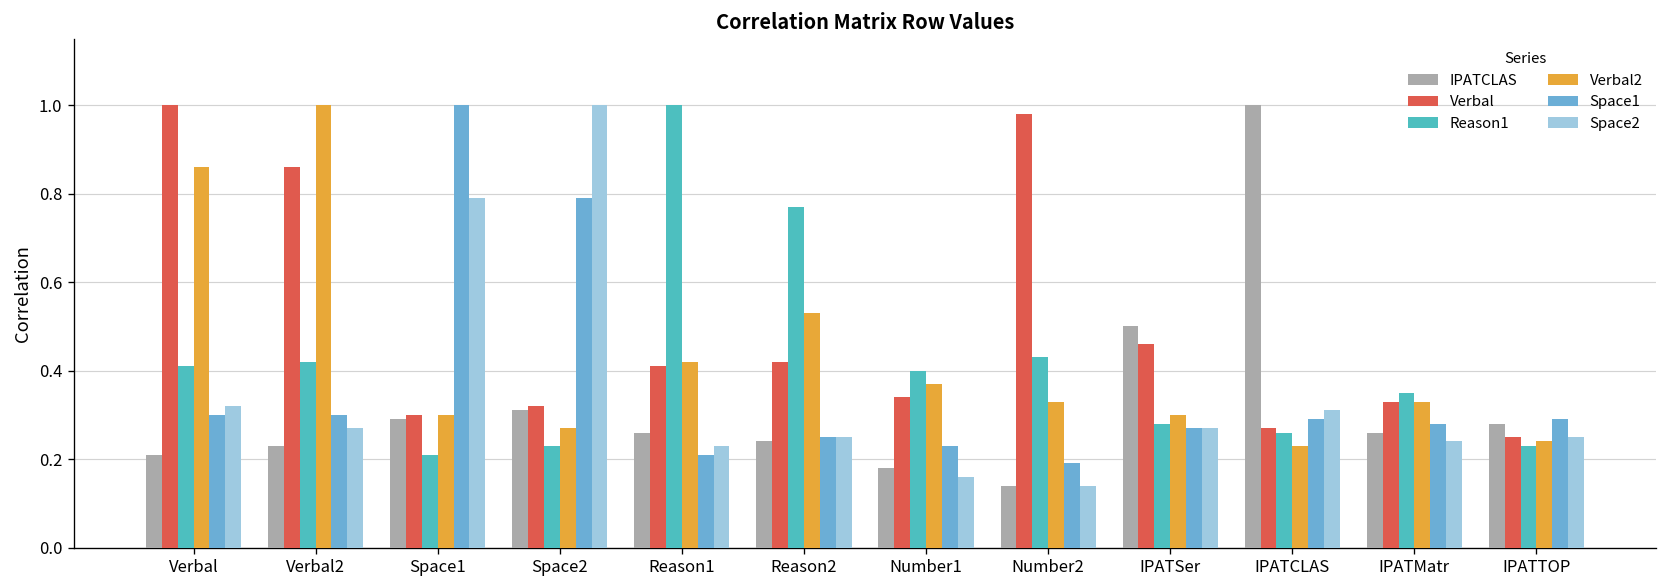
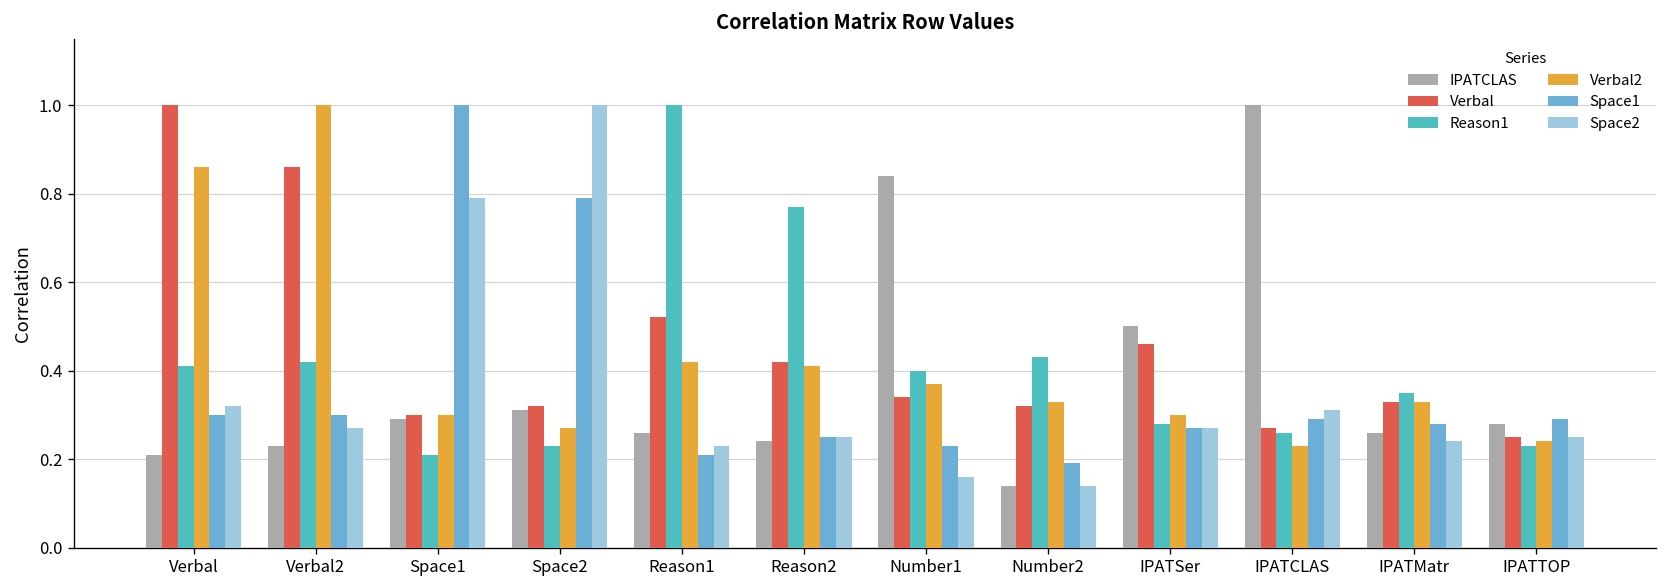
Verbal, Reason1: 0.41 -> 0.52
Verbal2, Reason2: 0.53 -> 0.41
IPATCLAS, Number1: 0.18 -> 0.84
Verbal, Number2: 0.98 -> 0.32
